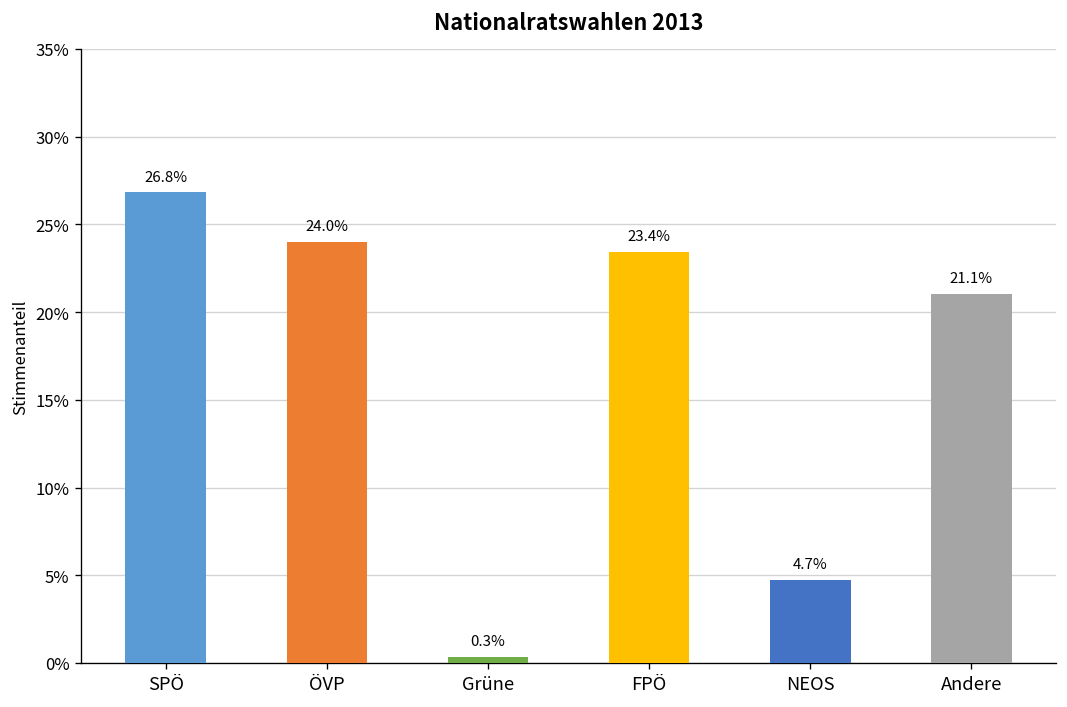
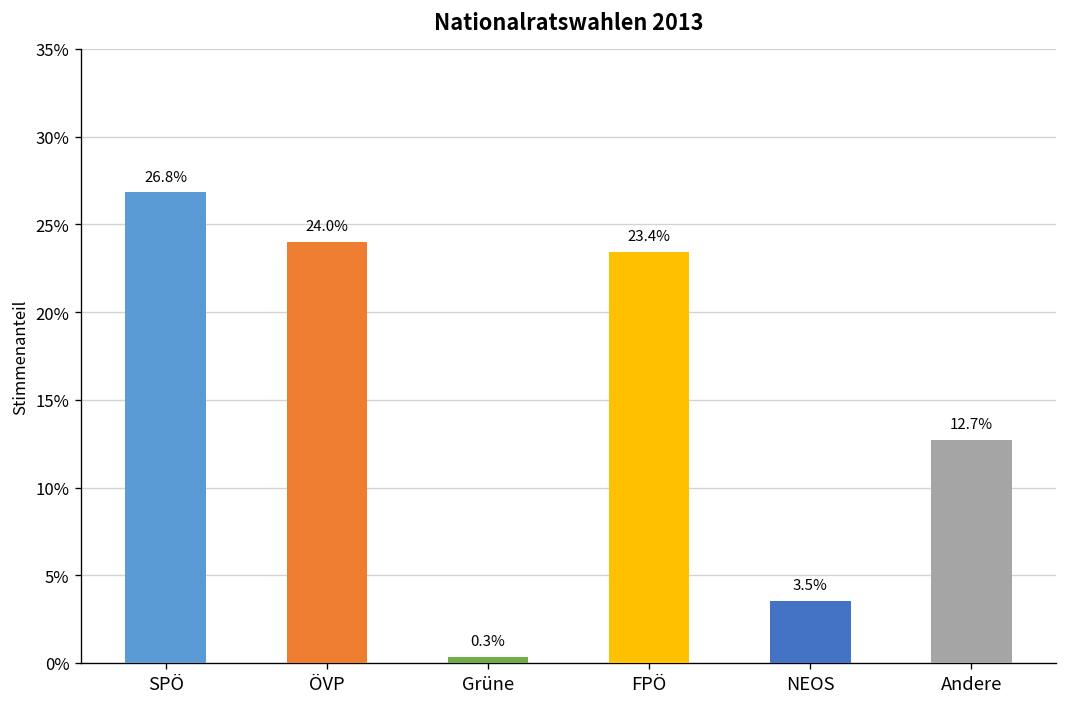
NEOS: 4.7% -> 3.5%
Andere: 21.1% -> 12.7%
